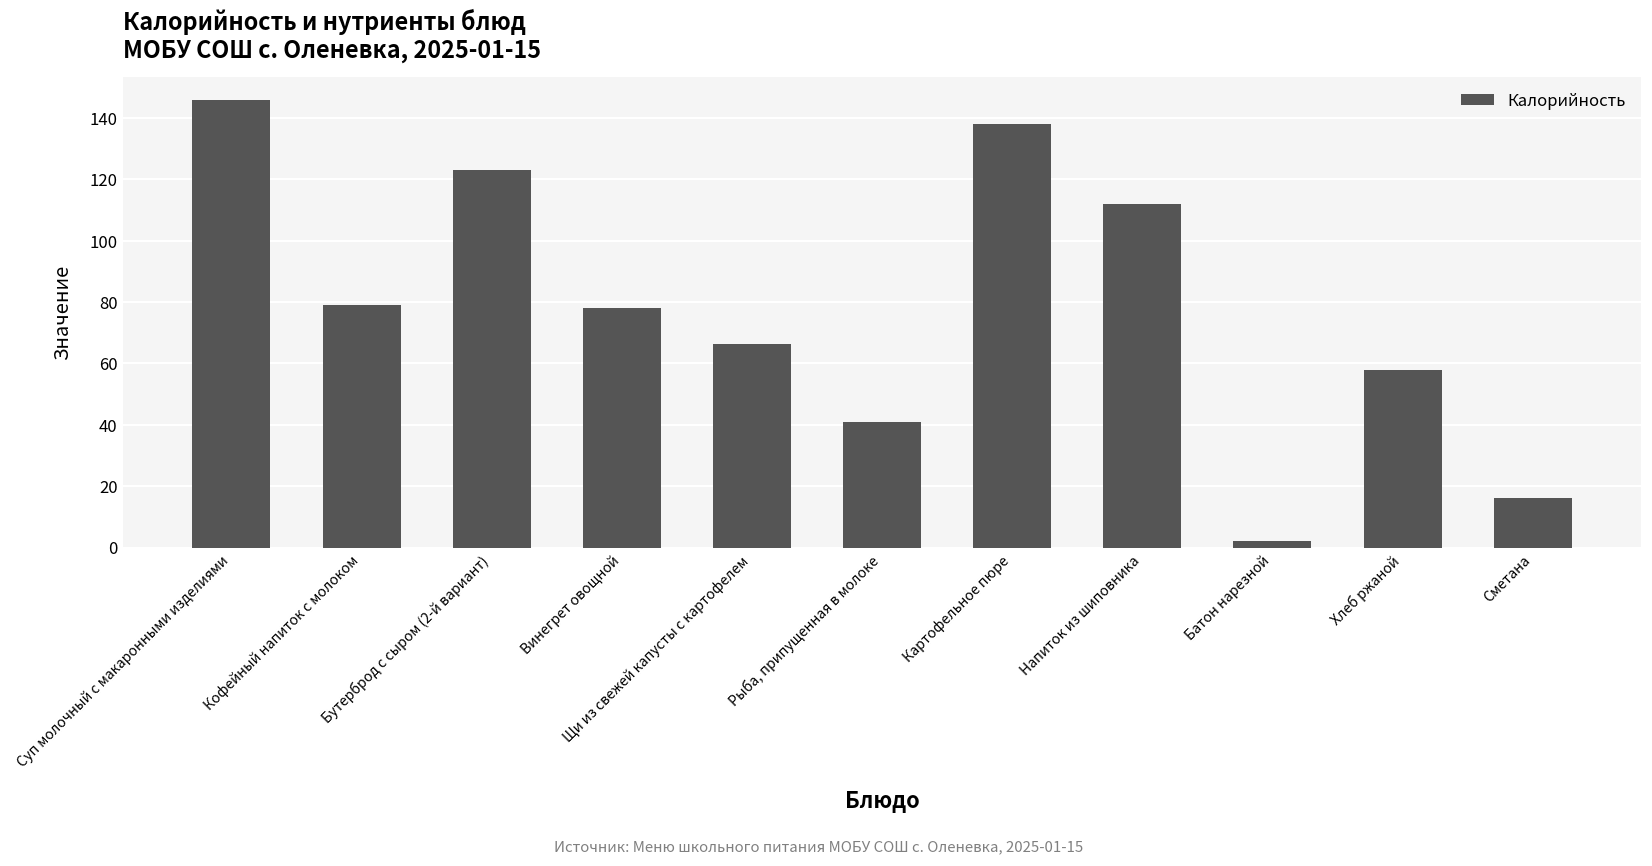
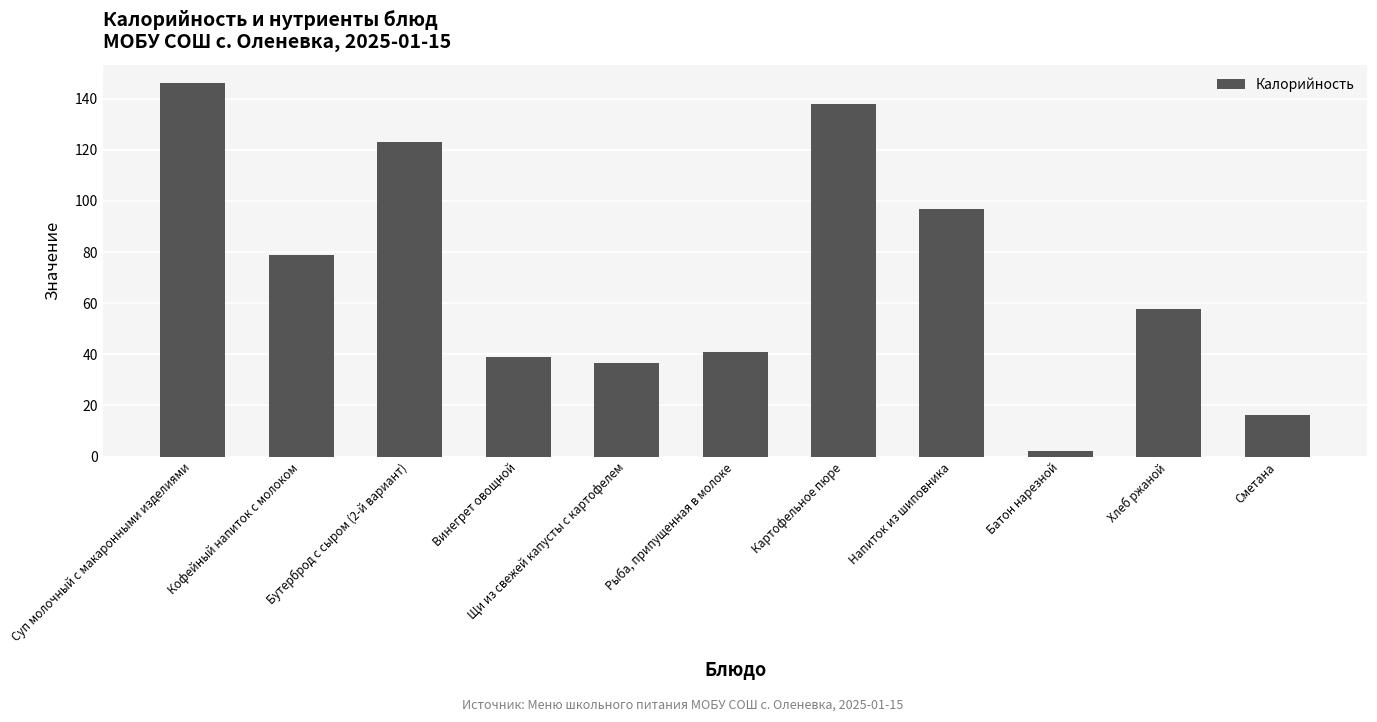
Винегрет овощной: 78 -> 39
Щи из свежей капусты с картофелем: 66 -> 37
Напиток из шиповника: 112 -> 97
